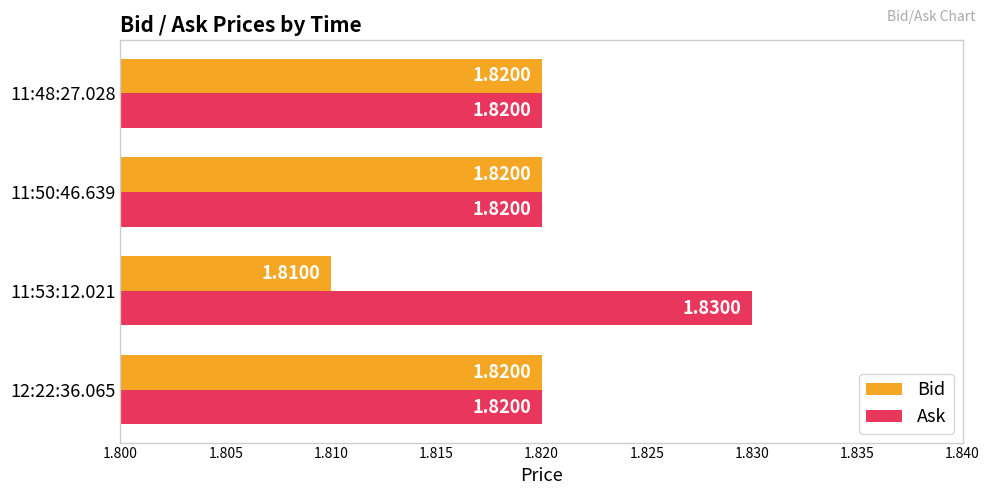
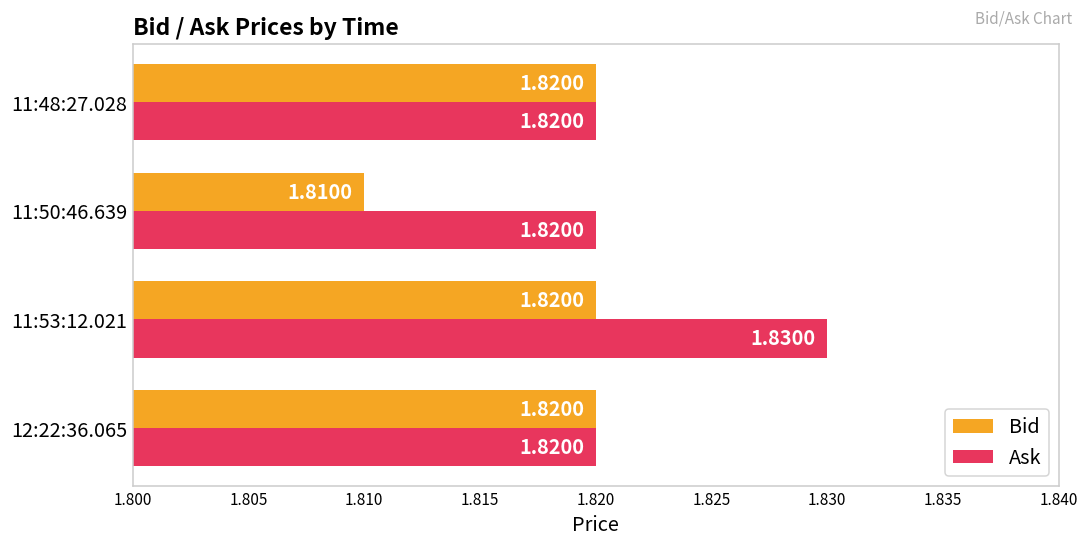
Bid, 11:50:46.639: 1.8200 -> 1.8100
Bid, 11:53:12.021: 1.8100 -> 1.8200
